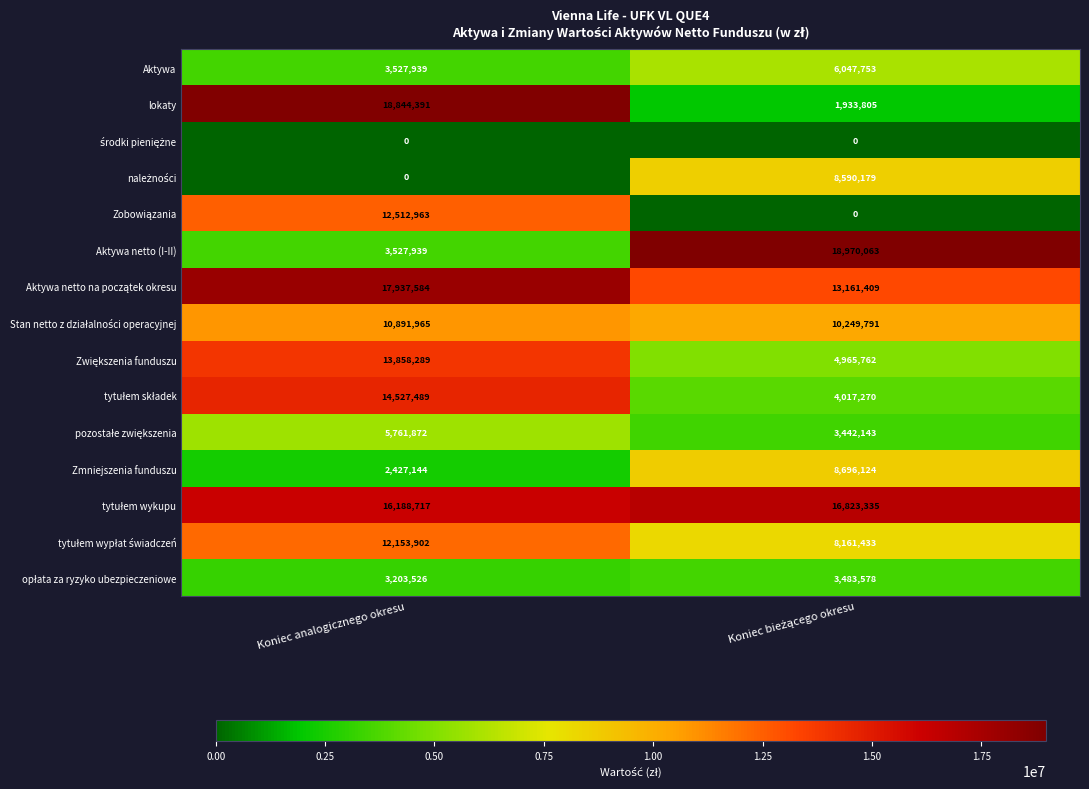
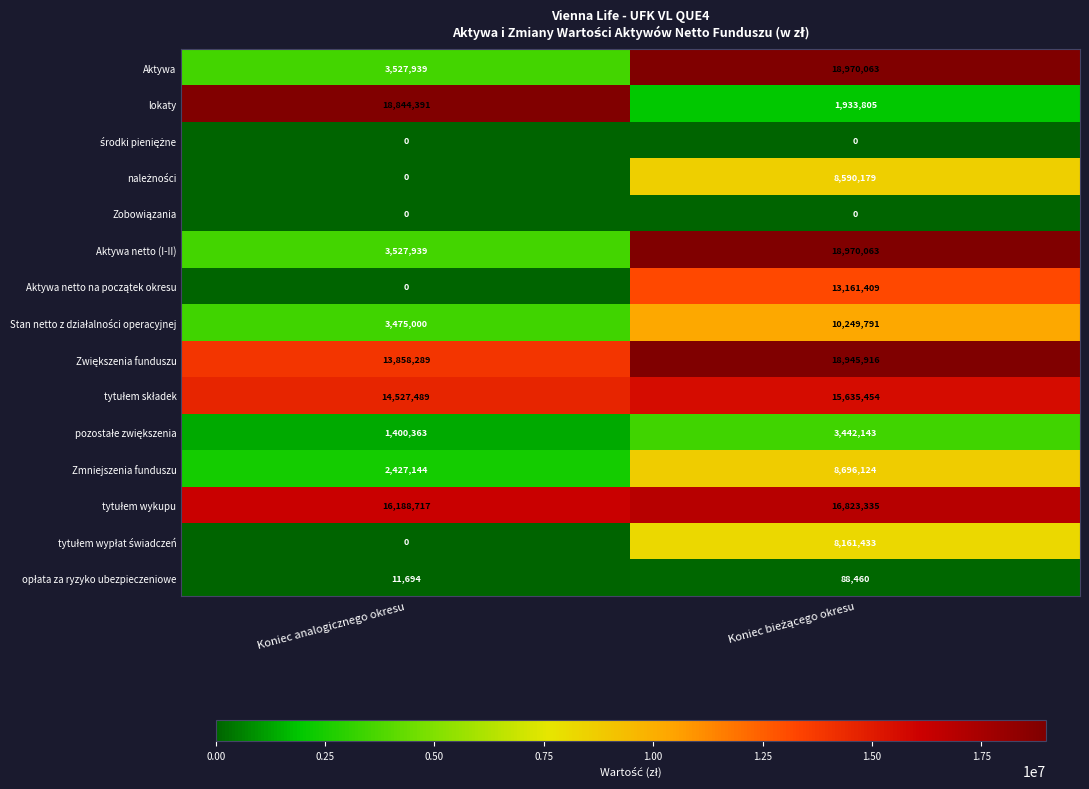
Aktywa, Koniec bieżącego okresu: 6,047,753 -> 18,970,063
Zobowiązania, Koniec analogicznego okresu: 12,512,963 -> 0
Aktywa netto na początek okresu, Koniec analogicznego okresu: 17,937,584 -> 0
Stan netto z działalności operacyjnej, Koniec analogicznego okresu: 10,891,965 -> 3,475,000
Zwiększenia funduszu, Koniec bieżącego okresu: 4,965,762 -> 18,945,916
tytułem składek, Koniec bieżącego okresu: 4,017,270 -> 15,635,454
pozostałe zwiększenia, Koniec analogicznego okresu: 5,761,872 -> 1,400,363
tytułem wypłat świadczeń, Koniec analogicznego okresu: 12,153,902 -> 0
opłata za ryzyko ubezpieczeniowe, Koniec analogicznego okresu: 3,203,526 -> 11,694
opłata za ryzyko ubezpieczeniowe, Koniec bieżącego okresu: 3,483,578 -> 88,460
